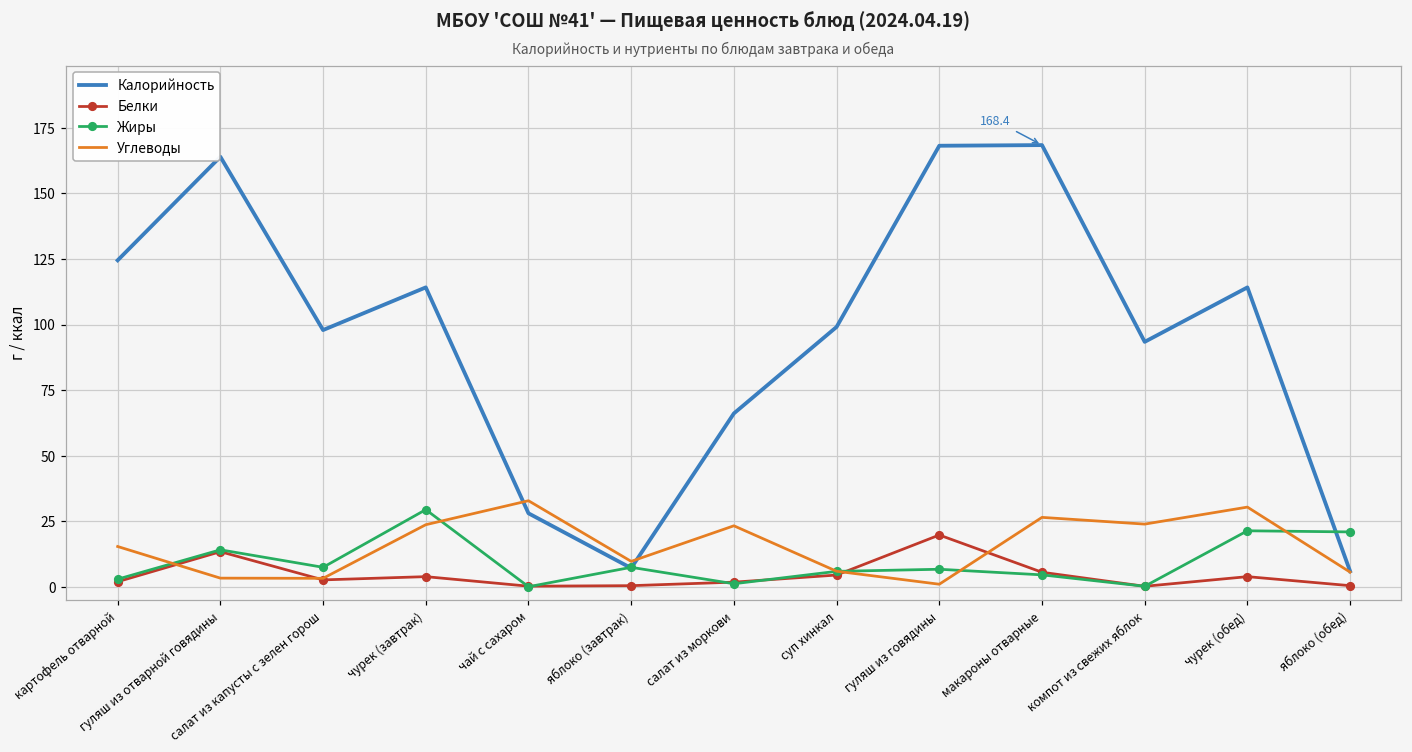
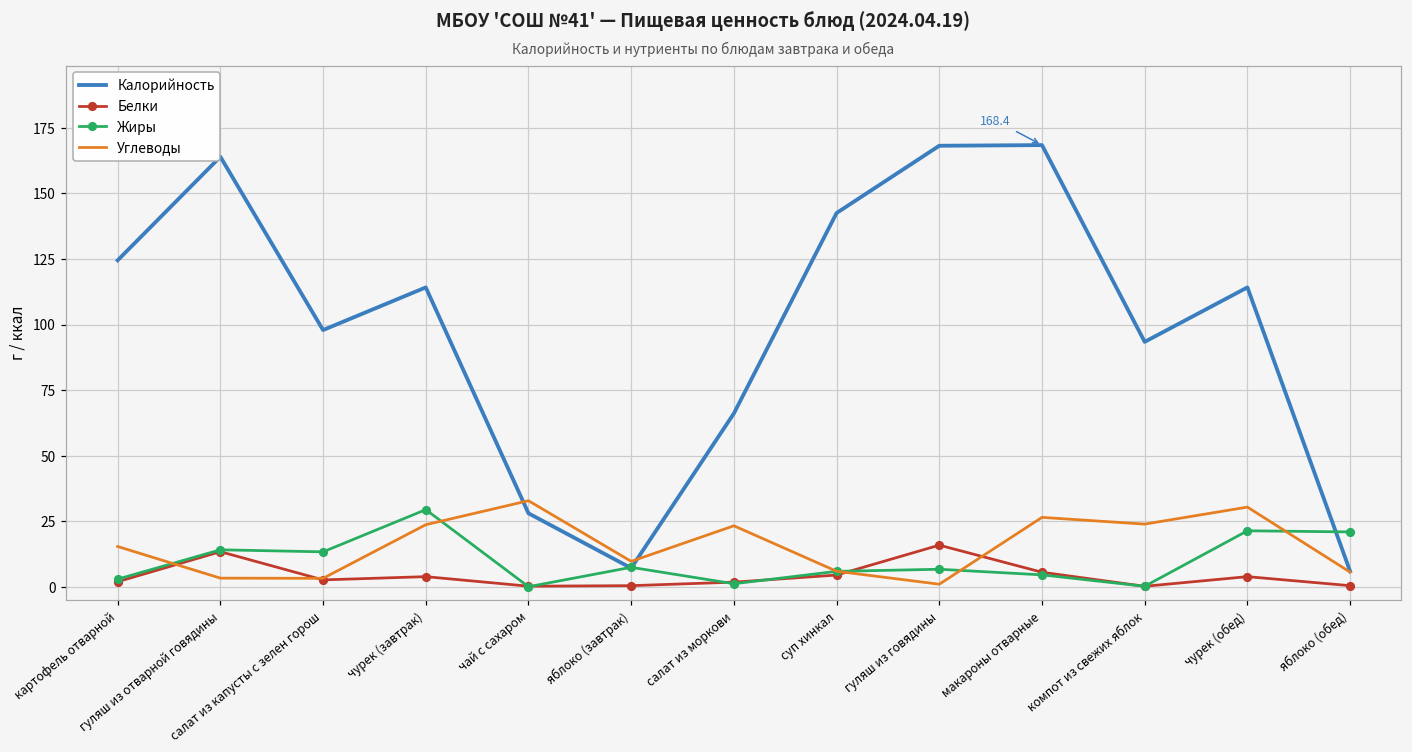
Жиры, салат из капусты с зелен горош: 7 -> 13
Калорийность, суп хинкал: 99 -> 143
Белки, гуляш из говядины: 20 -> 16
